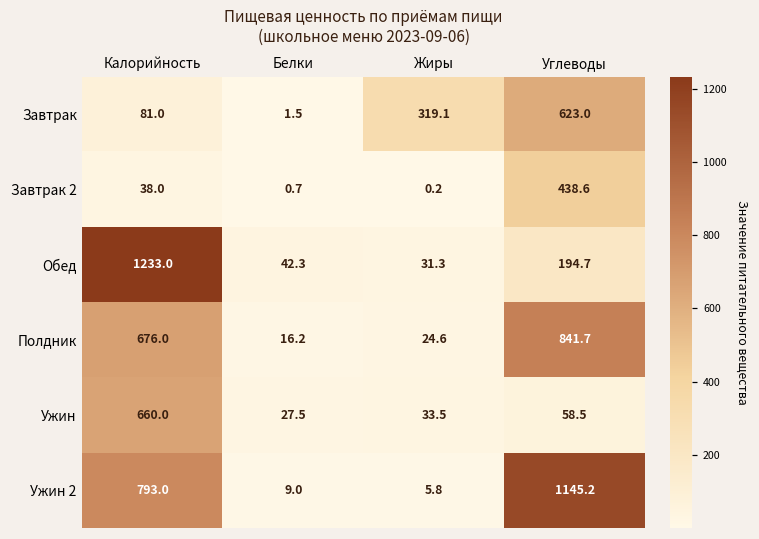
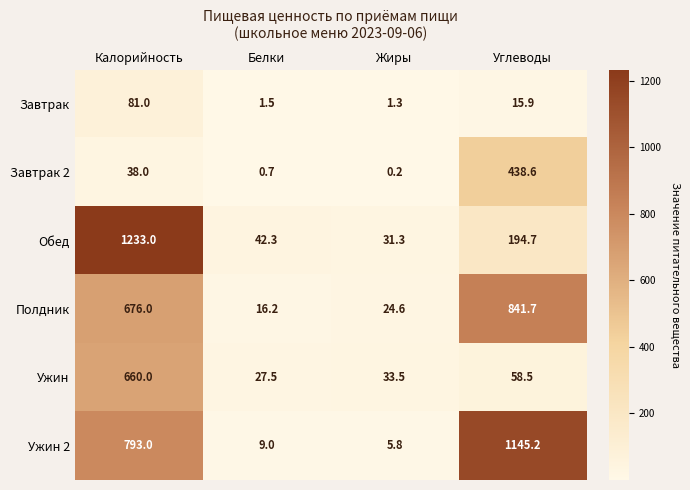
Завтрак, Жиры: 319.1 -> 1.3
Завтрак, Углеводы: 623.0 -> 15.9
